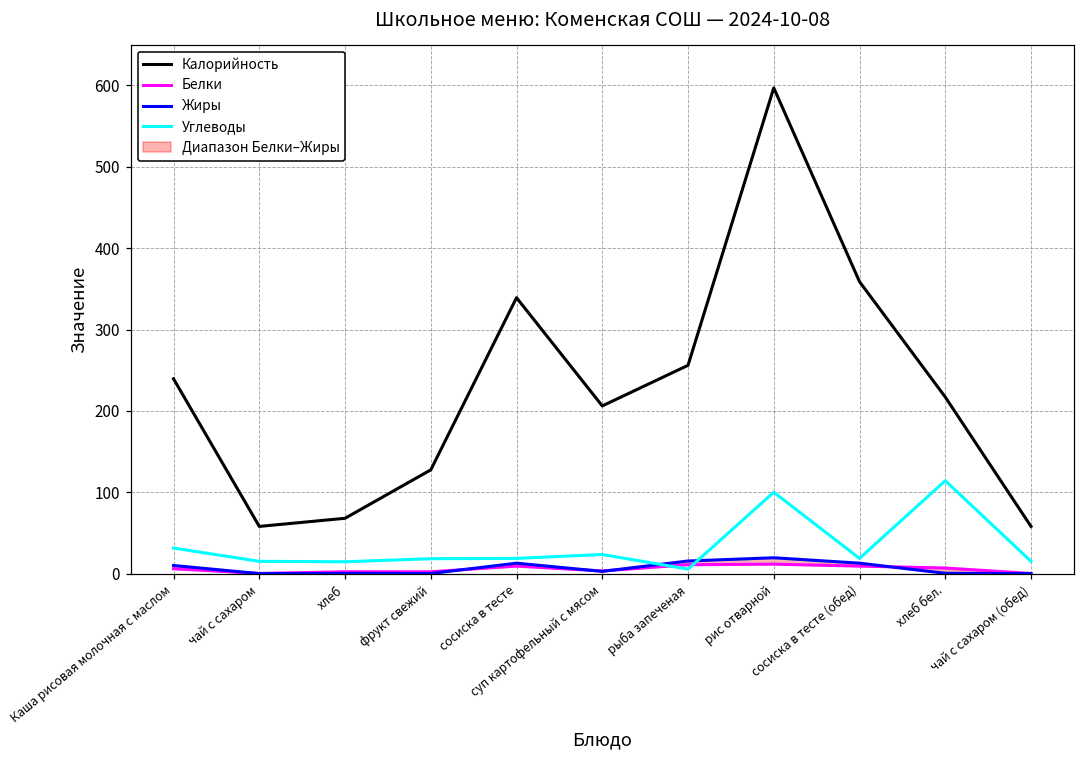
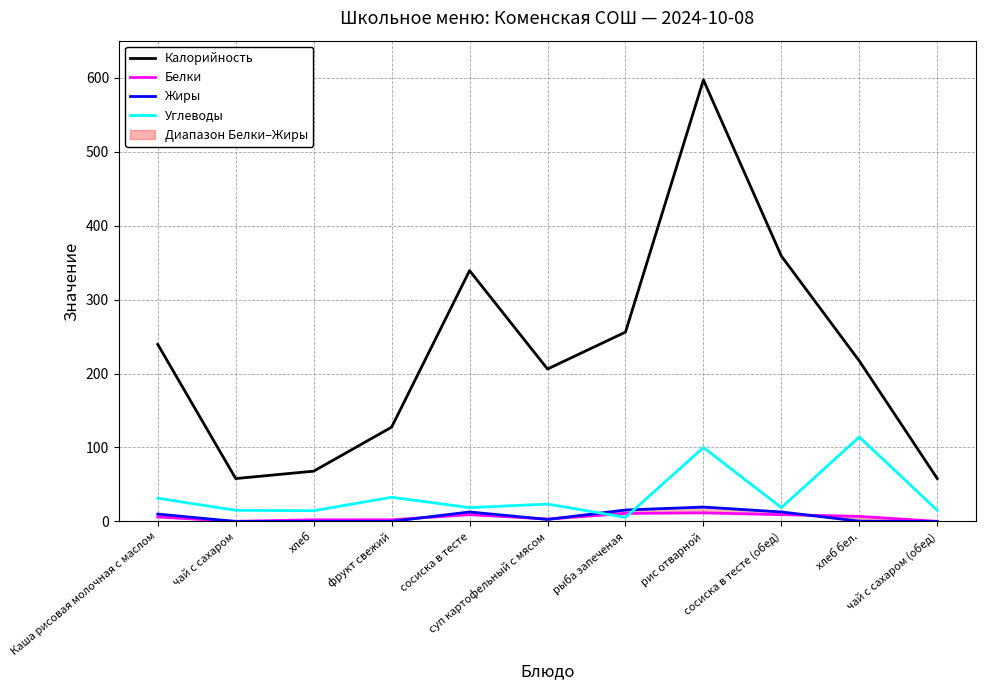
Углеводы, фрукт свежий: 20 -> 30
